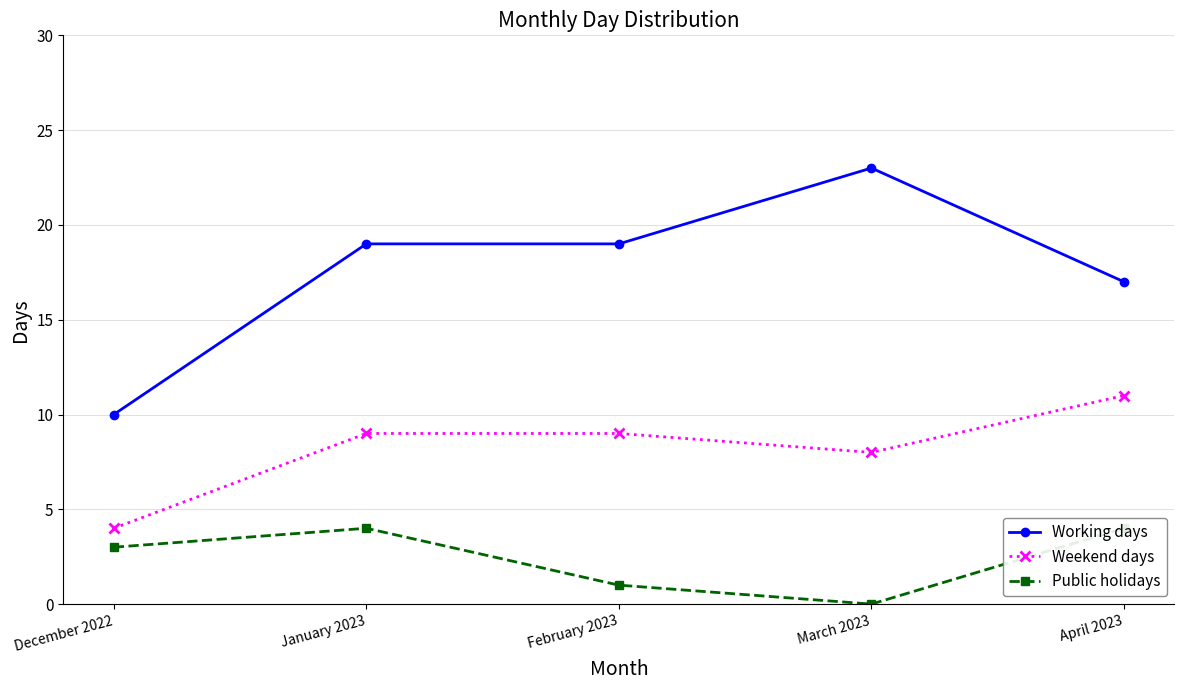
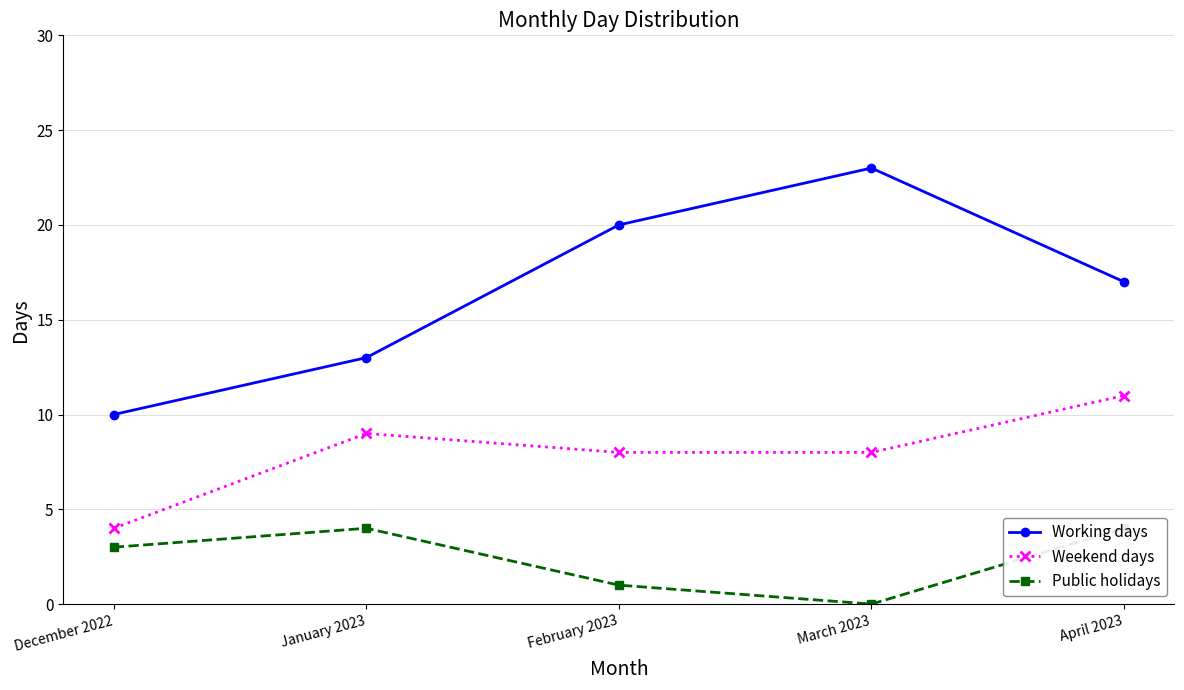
Working days, January 2023: 19 -> 13
Working days, February 2023: 19 -> 20
Weekend days, February 2023: 9 -> 8
